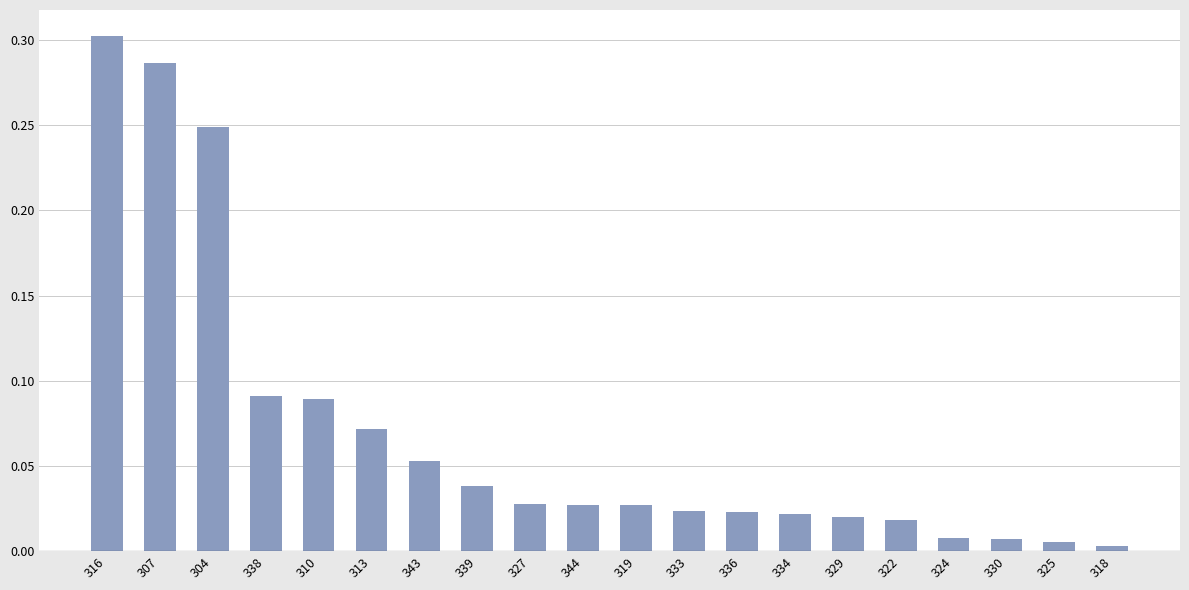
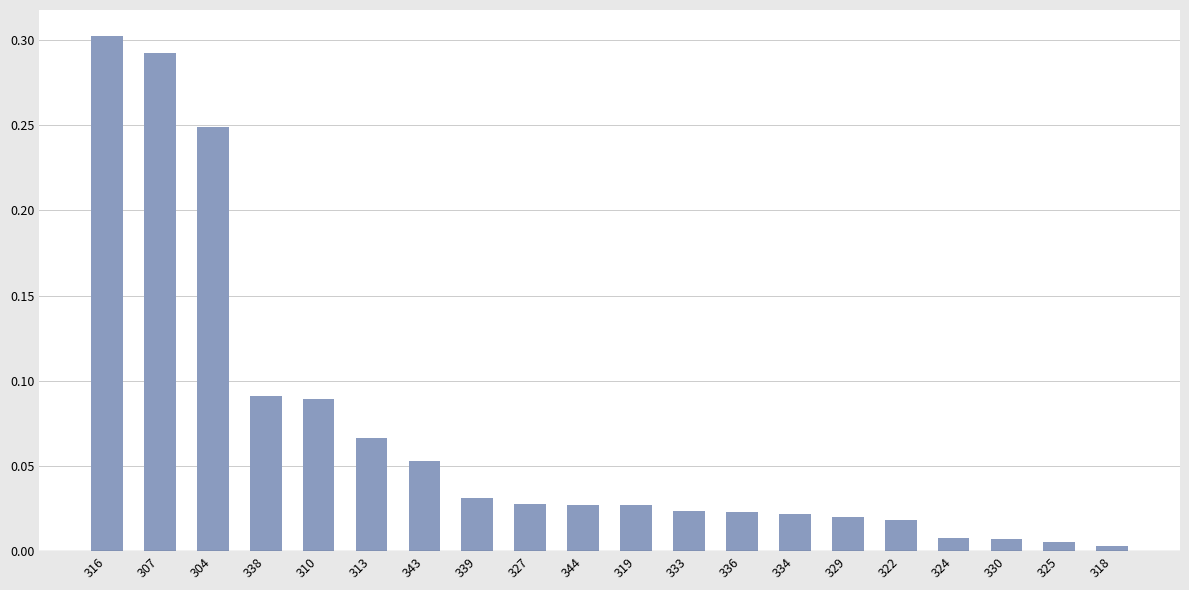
307: 0.287 -> 0.292
313: 0.072 -> 0.067
339: 0.038 -> 0.031
